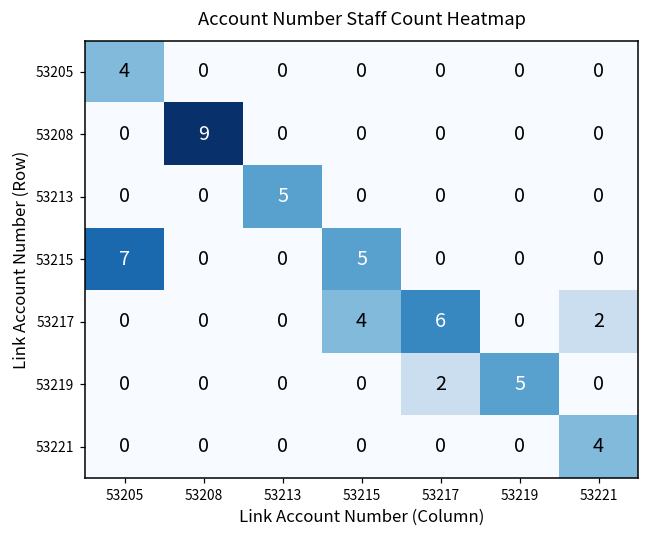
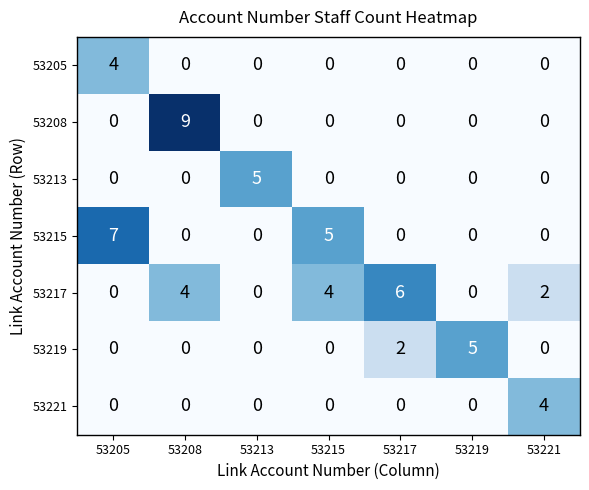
53217, 53208: 0 -> 4
